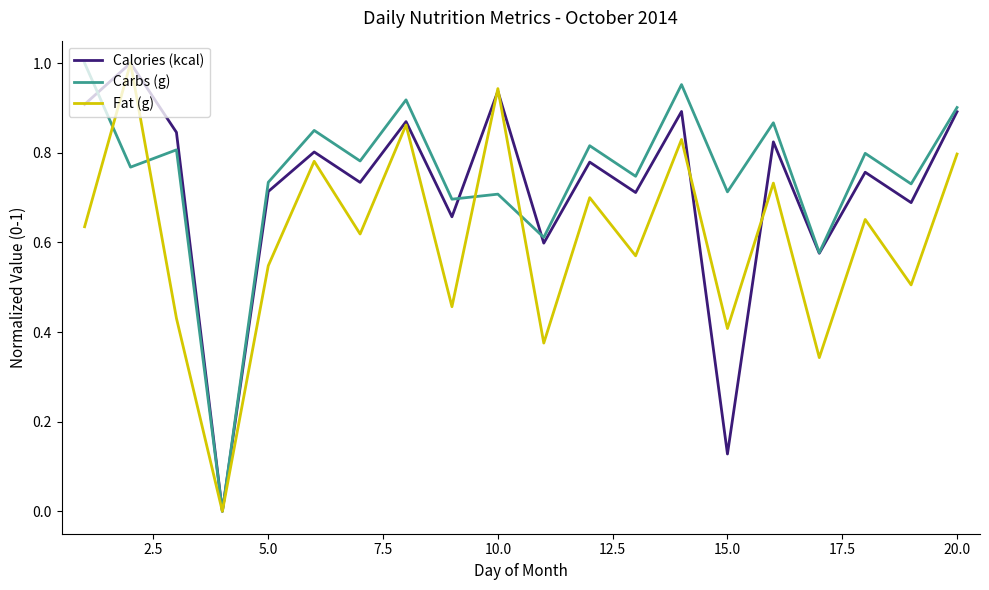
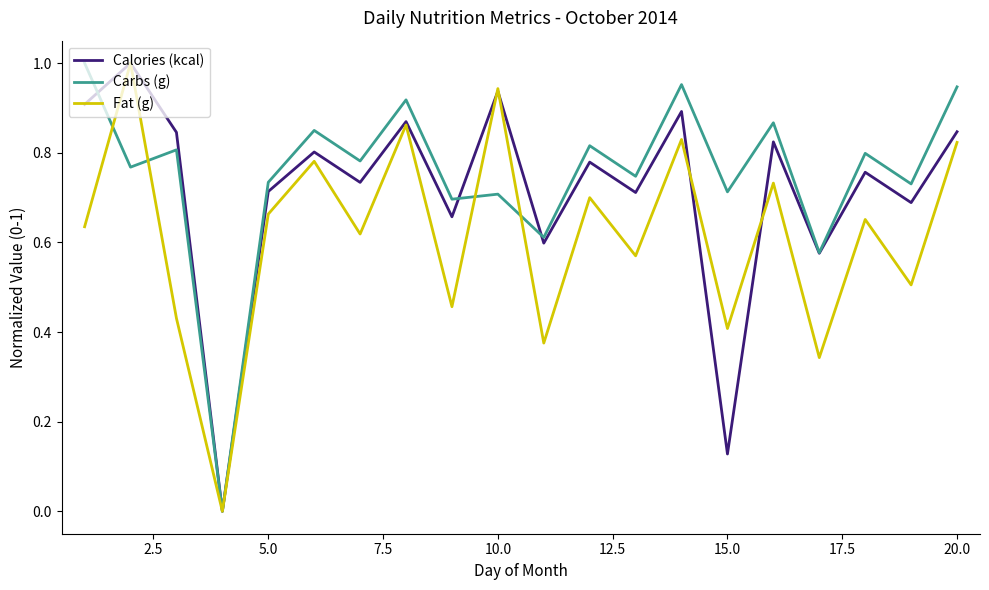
Fat (g), 5.0: 0.55 -> 0.66
Calories (kcal), 20.0: 0.89 -> 0.85
Carbs (g), 20.0: 0.90 -> 0.95
Fat (g), 20.0: 0.80 -> 0.82
